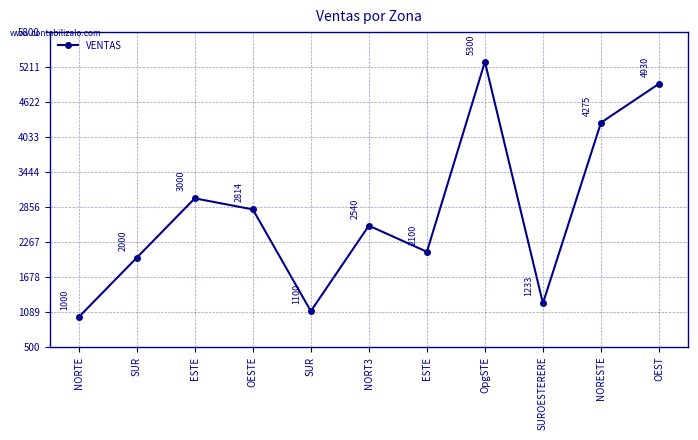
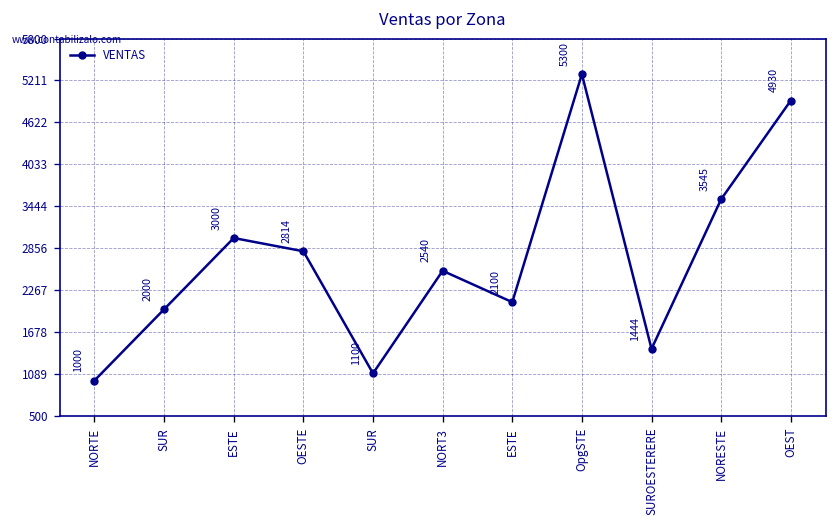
SUROESTERERE: 1233 -> 1444
NORESTE: 4275 -> 3545
